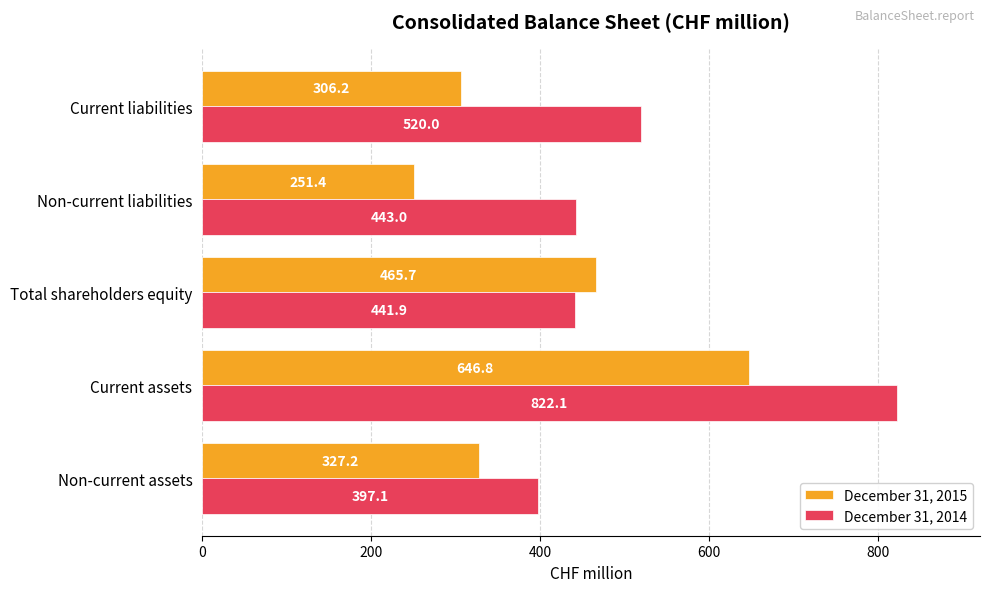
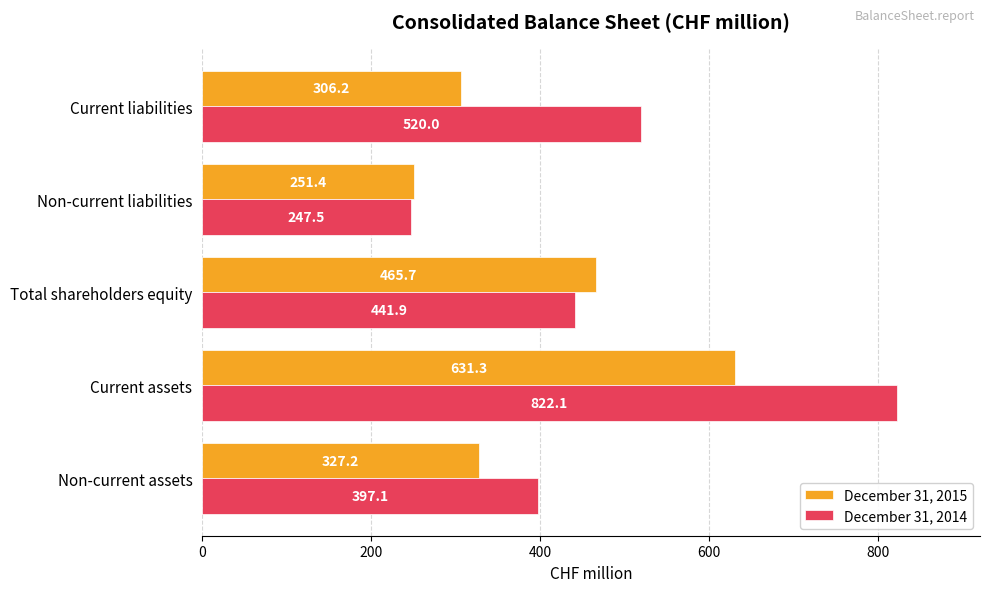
December 31, 2014, Non-current liabilities: 443.0 -> 247.5
December 31, 2015, Current assets: 646.8 -> 631.3
